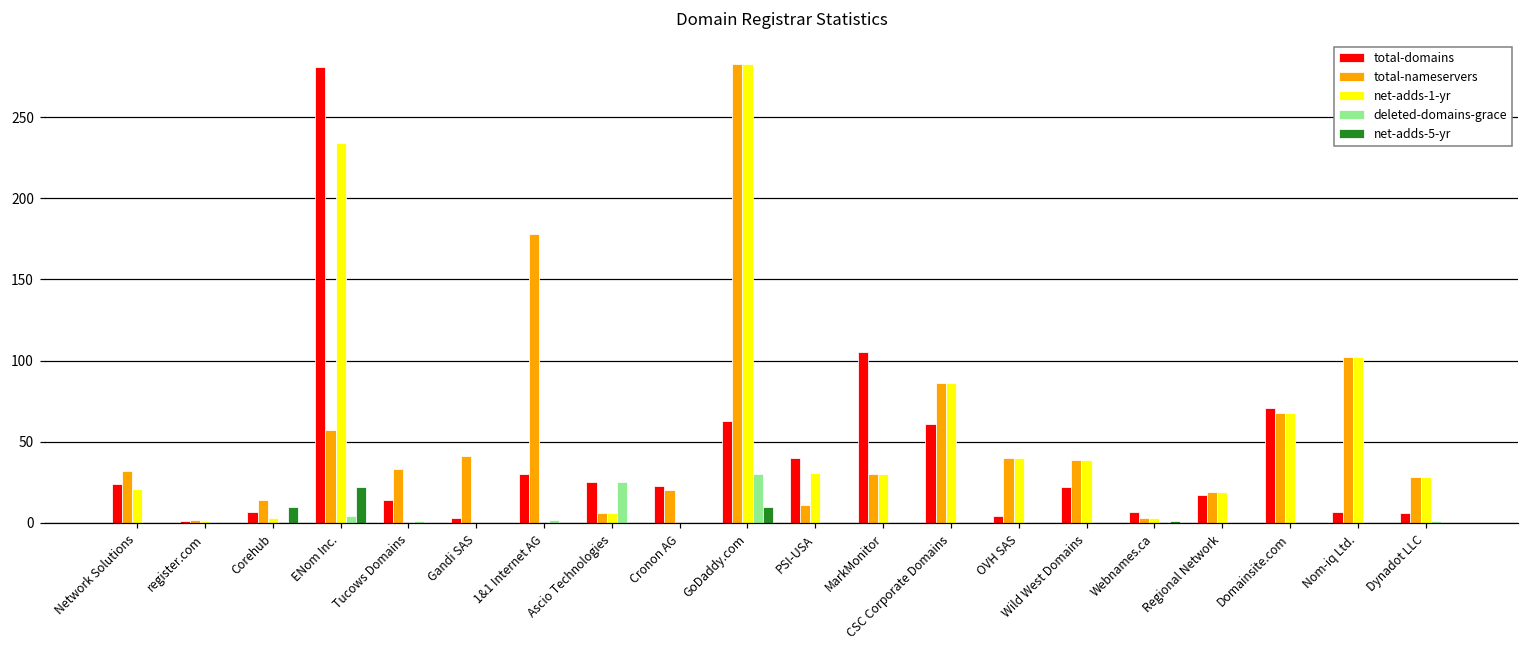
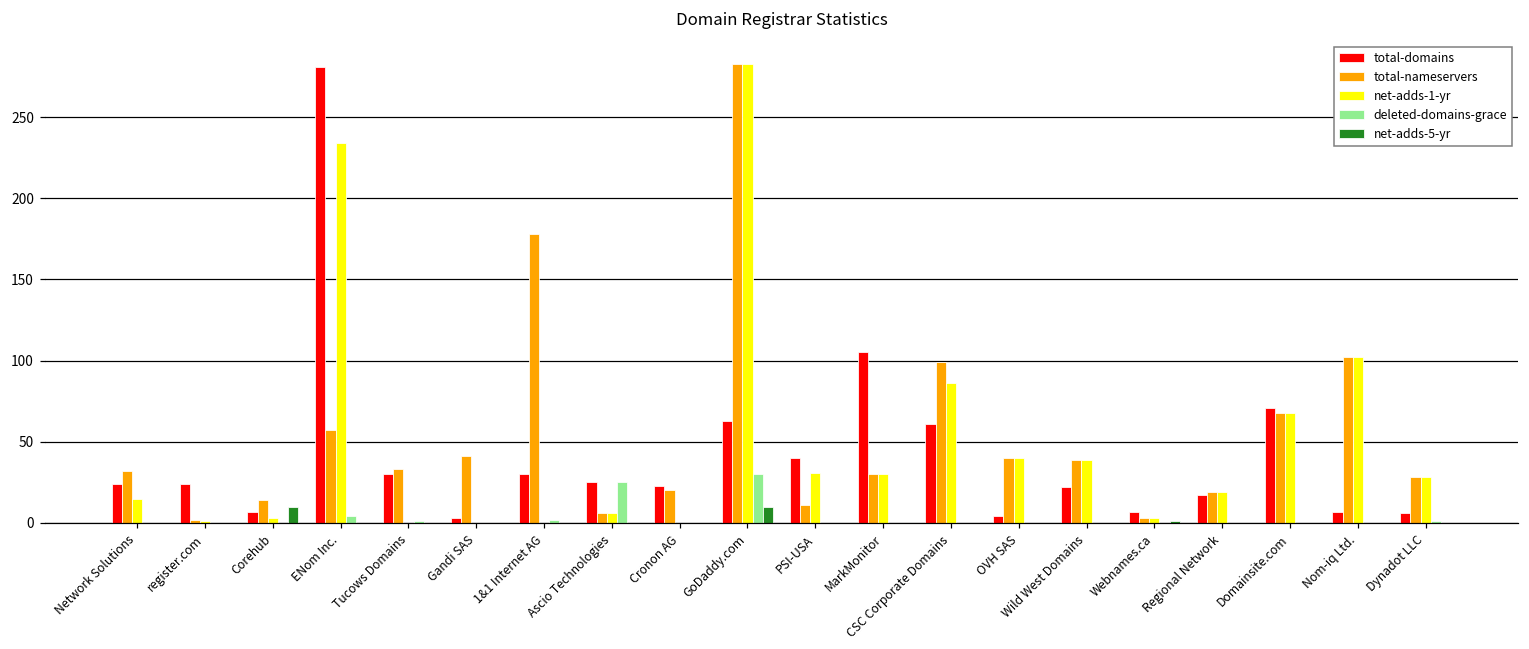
net-adds-1-yr, Network Solutions: 21 -> 15
total-domains, register.com: 1 -> 24
net-adds-5-yr, ENom Inc.: 22 -> 0
total-domains, Tucows Domains: 14 -> 30
total-nameservers, CSC Corporate Domains: 86 -> 99
